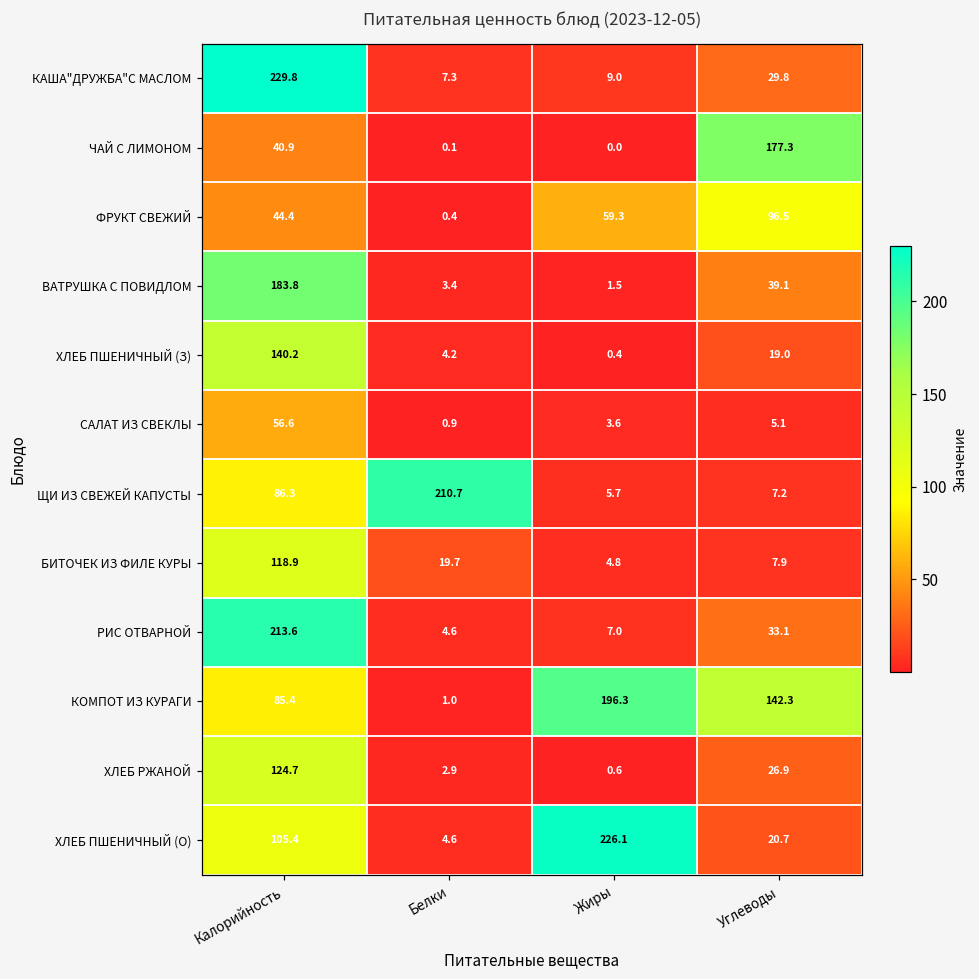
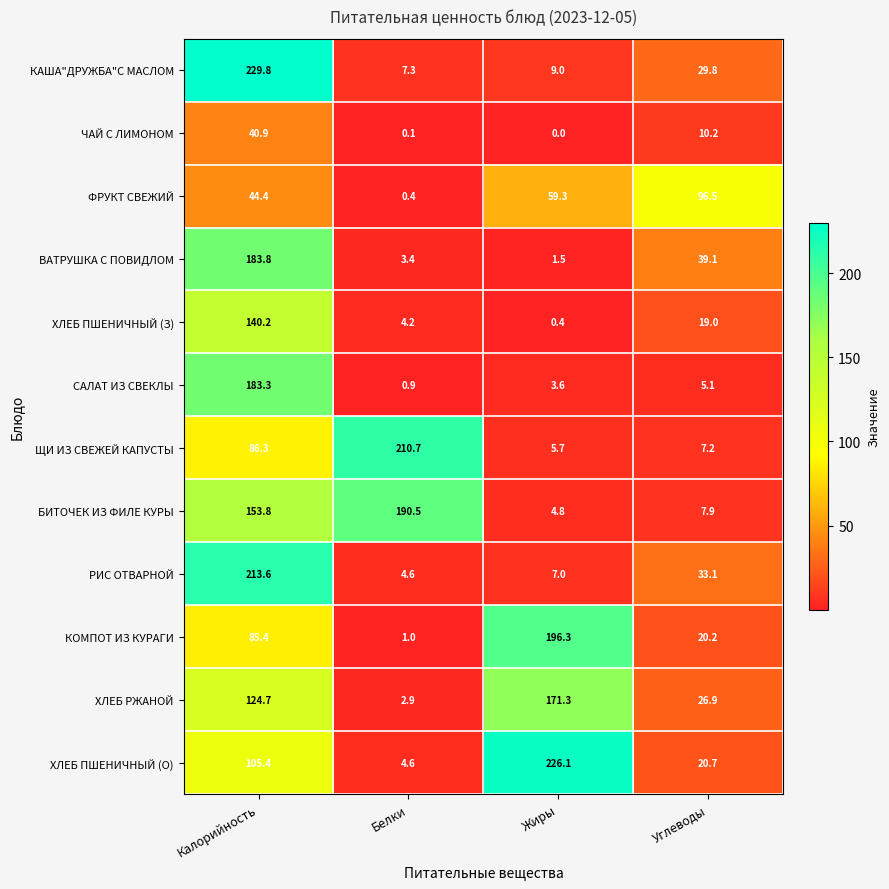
ЧАЙ С ЛИМОНОМ, Углеводы: 177.3 -> 10.2
САЛАТ ИЗ СВЕКЛЫ, Калорийность: 56.6 -> 183.3
БИТОЧЕК ИЗ ФИЛЕ КУРЫ, Калорийность: 118.9 -> 153.8
БИТОЧЕК ИЗ ФИЛЕ КУРЫ, Белки: 19.7 -> 190.5
КОМПОТ ИЗ КУРАГИ, Углеводы: 142.3 -> 20.2
ХЛЕБ РЖАНОЙ, Жиры: 0.6 -> 171.3
